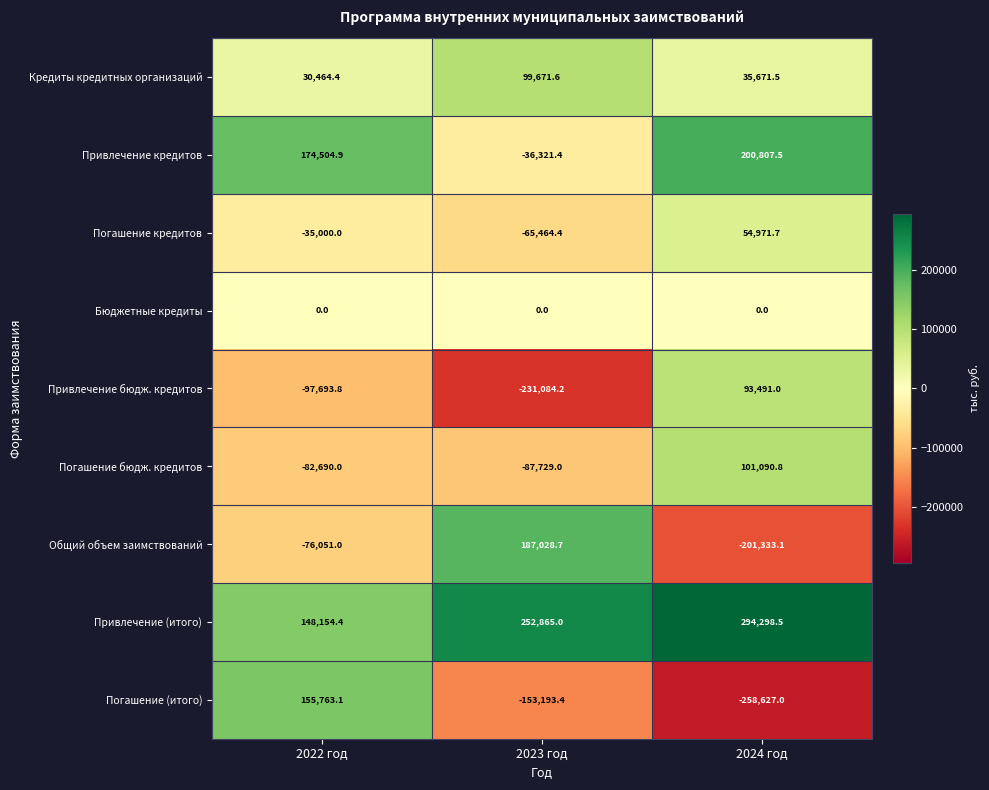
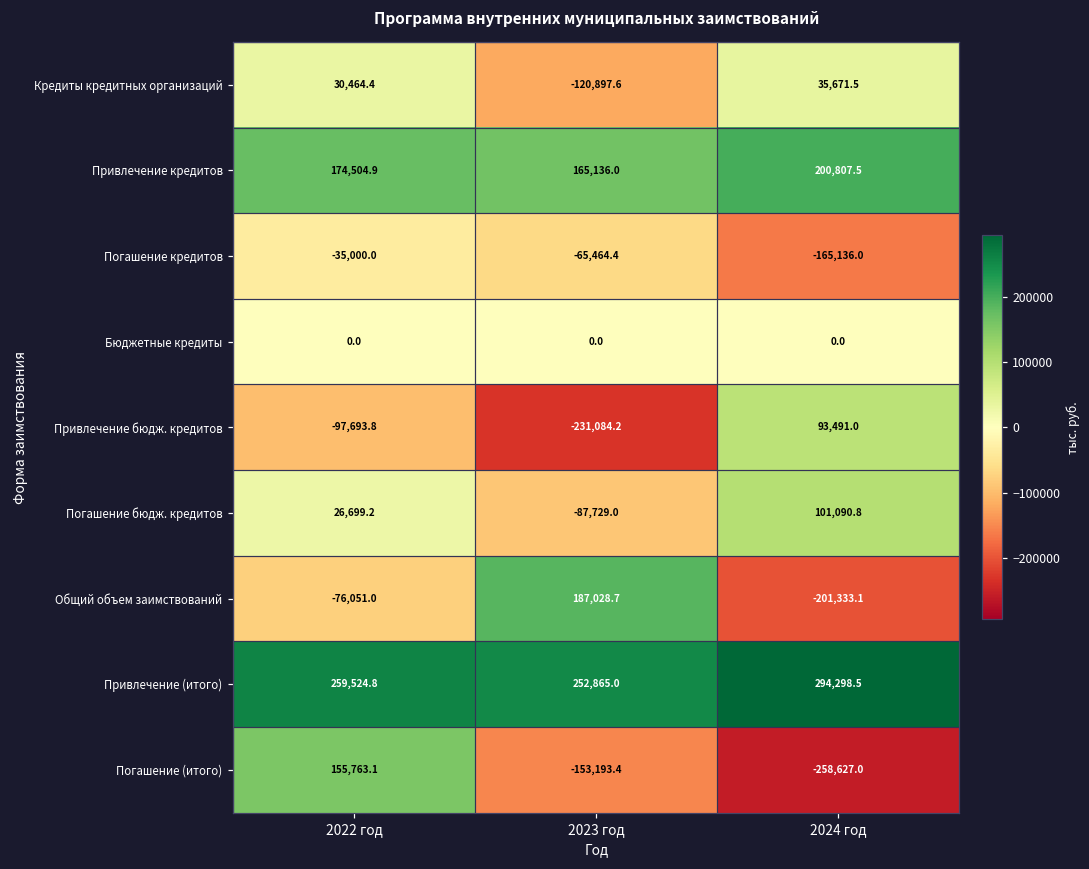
Кредиты кредитных организаций, 2023 год: 99,671.6 -> -120,897.6
Привлечение кредитов, 2023 год: -36,321.4 -> 165,136.0
Погашение кредитов, 2024 год: 54,971.7 -> -165,136.0
Погашение бюдж. кредитов, 2022 год: -82,690.0 -> 26,699.2
Привлечение (итого), 2022 год: 148,154.4 -> 259,524.8
